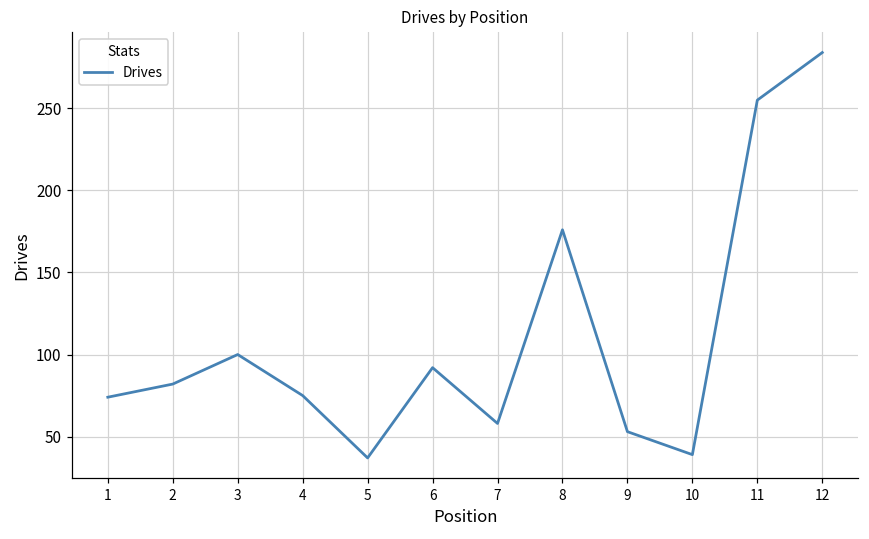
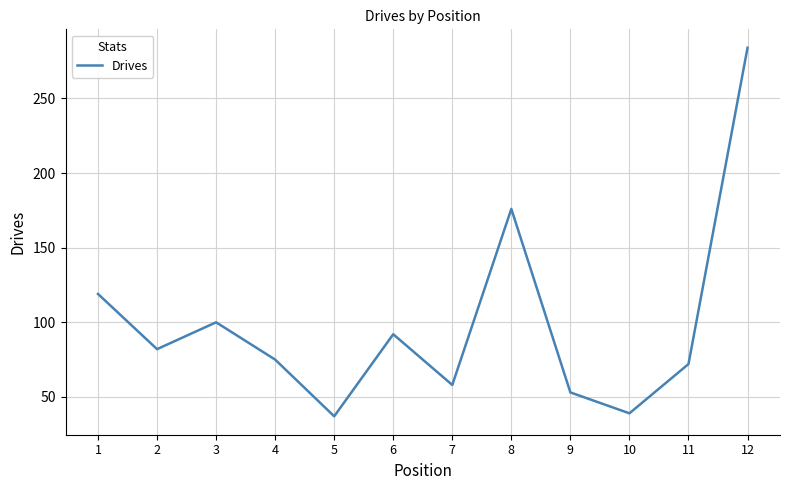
1: 74 -> 119
11: 255 -> 72
